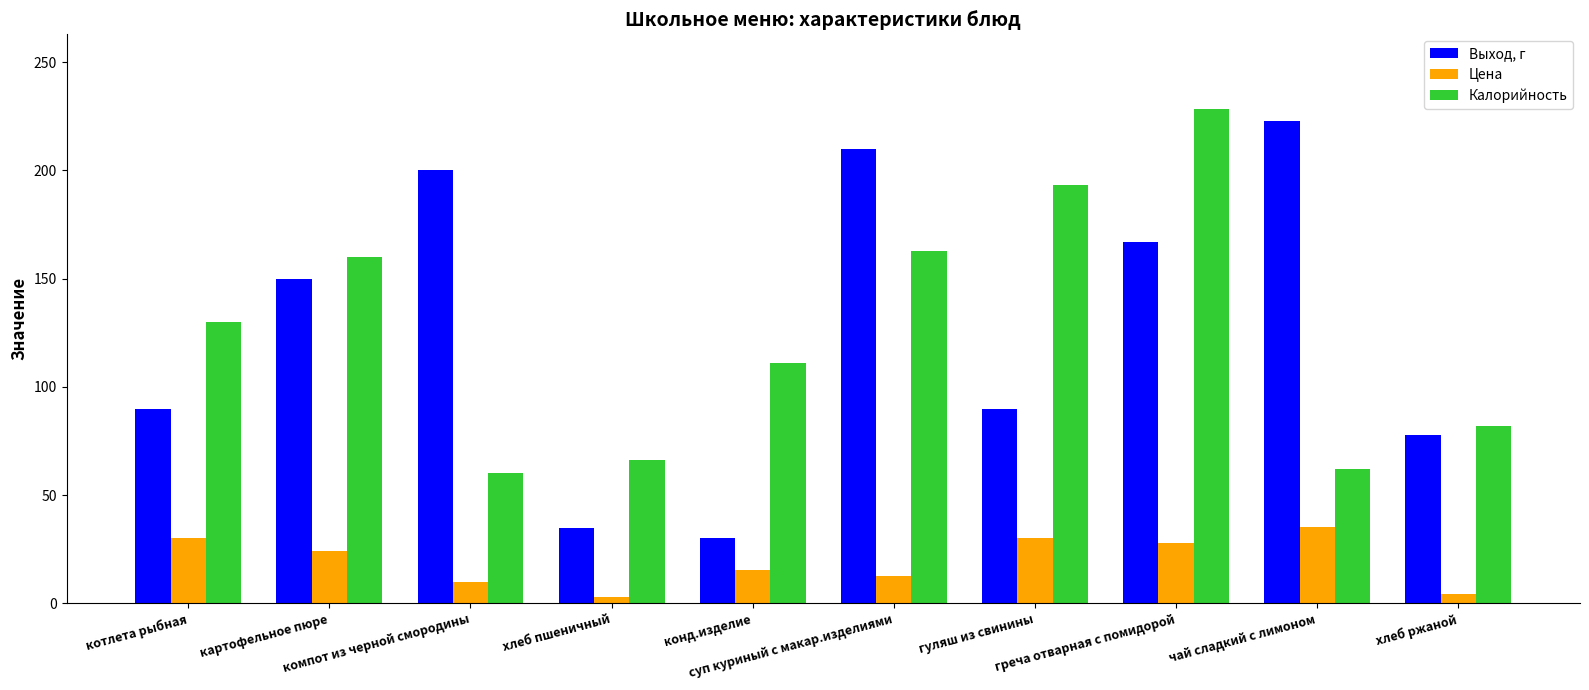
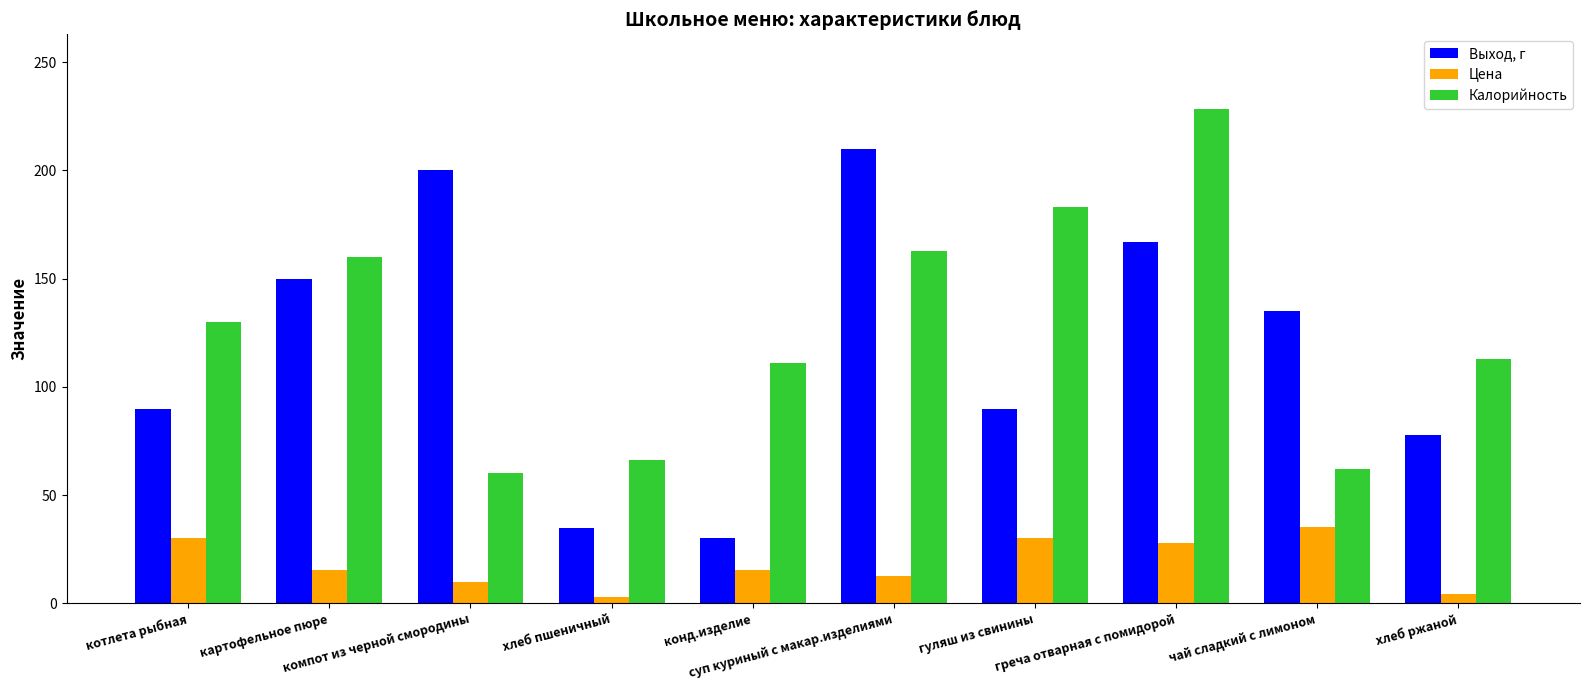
Цена, картофельное пюре: 24 -> 16
Калорийность, гуляш из свинины: 193 -> 183
Выход, г, чай сладкий с лимоном: 223 -> 135
Калорийность, хлеб ржаной: 82 -> 113
